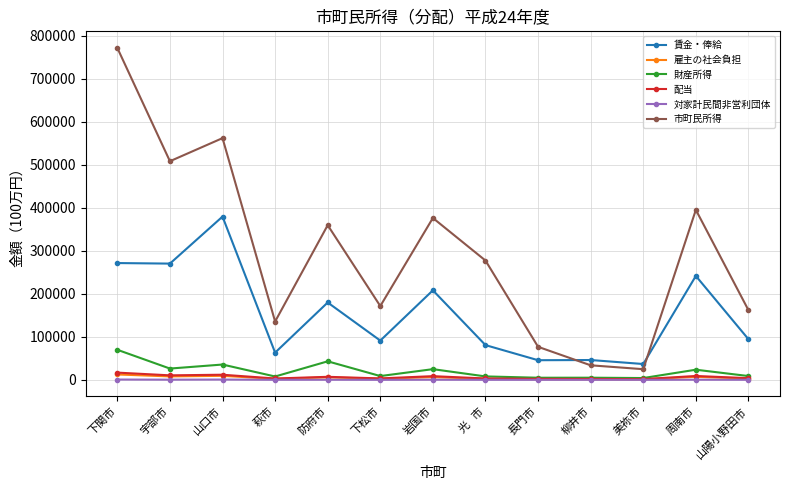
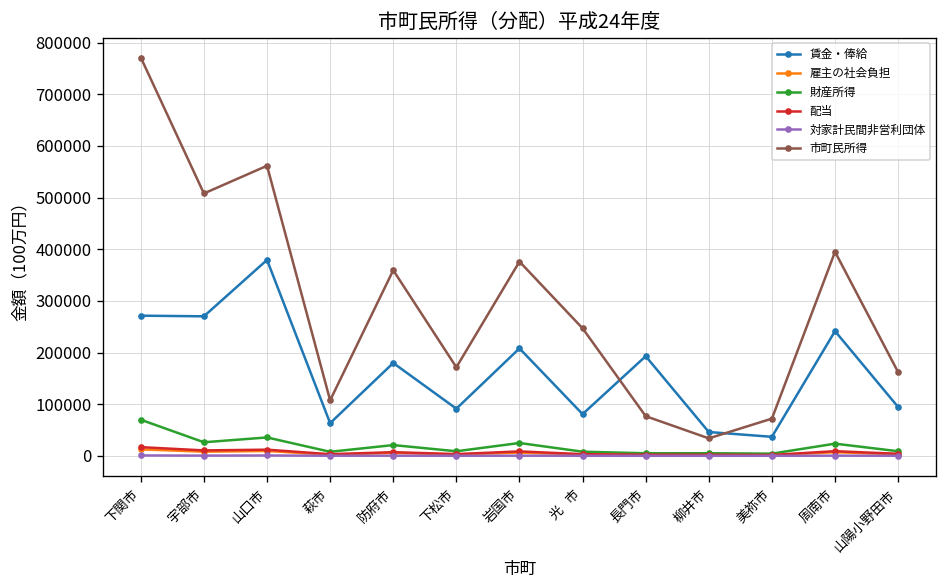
市町民所得, 萩市: 140000 -> 110000
財産所得, 防府市: 40000 -> 20000
市町民所得, 光 市: 280000 -> 250000
賃金・俸給, 長門市: 50000 -> 190000
市町民所得, 美祢市: 20000 -> 70000
